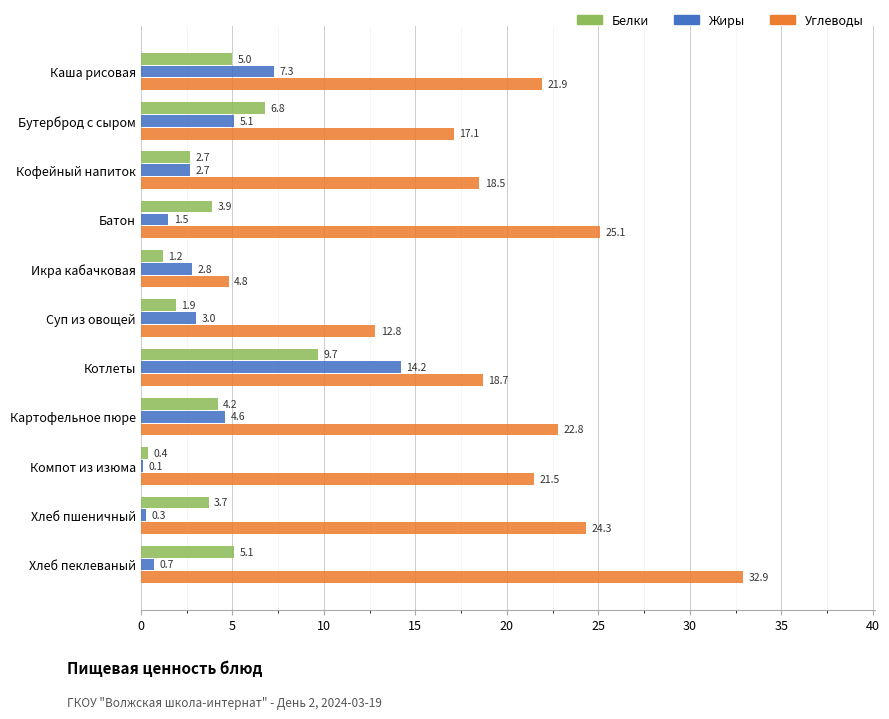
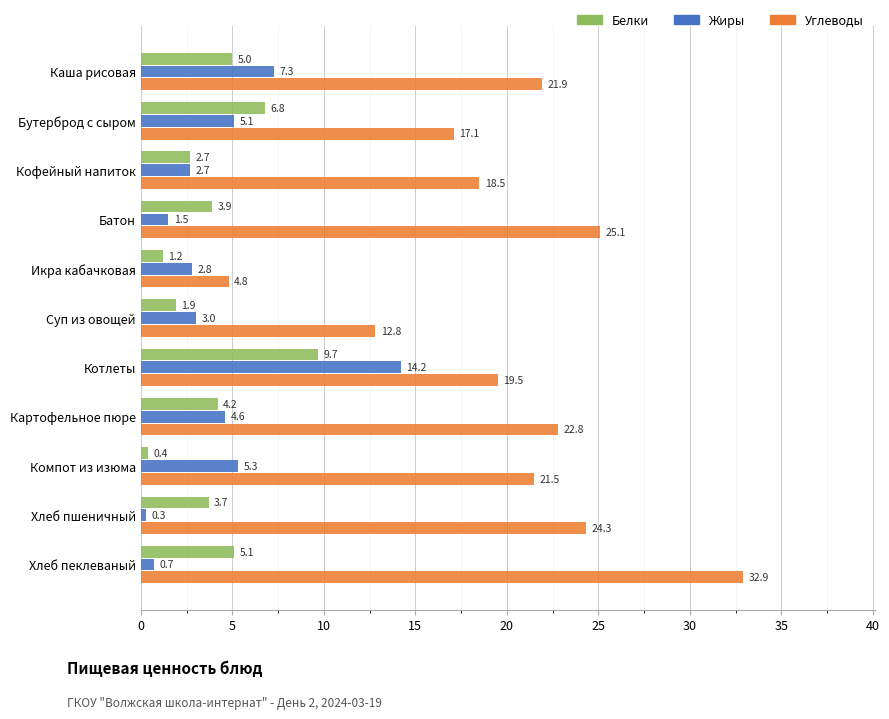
Углеводы, Котлеты: 18.7 -> 19.5
Жиры, Компот из изюма: 0.1 -> 5.3
